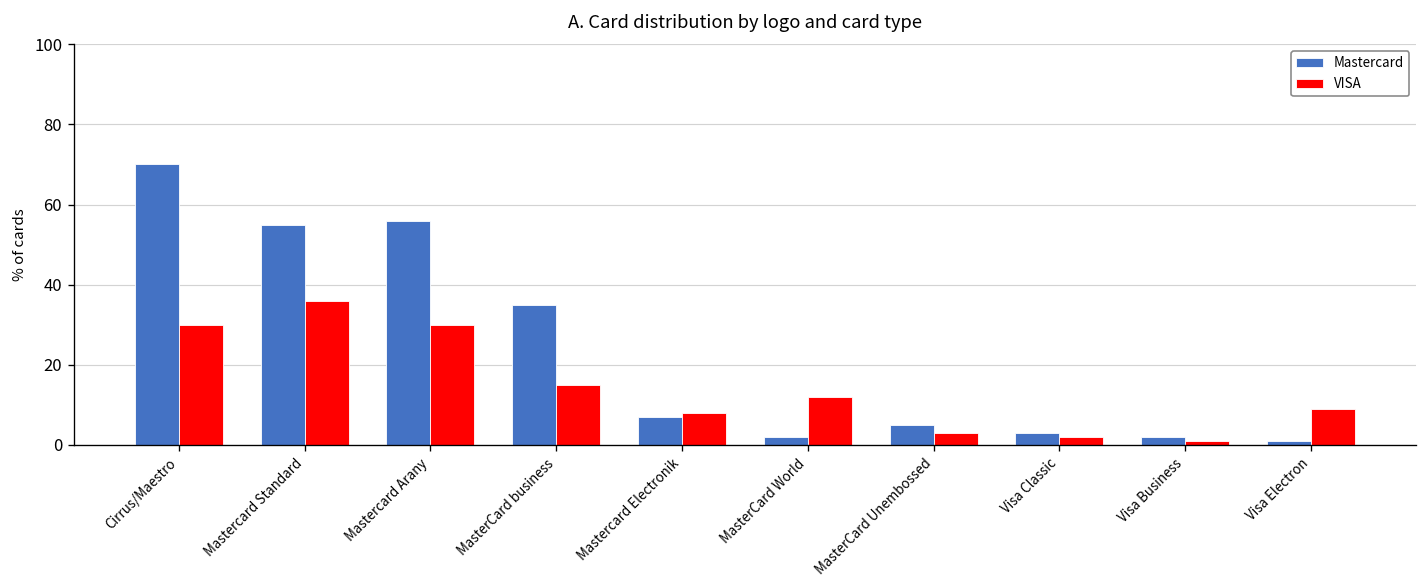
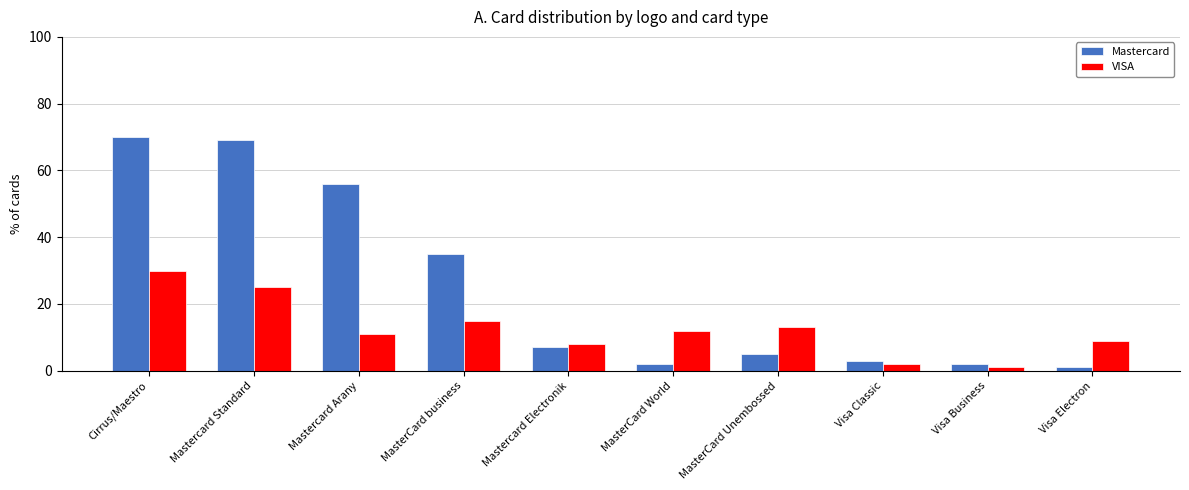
Mastercard, Mastercard Standard: 55 -> 69
VISA, Mastercard Standard: 36 -> 25
VISA, Mastercard Arany: 30 -> 11
VISA, MasterCard Unembossed: 3 -> 13
